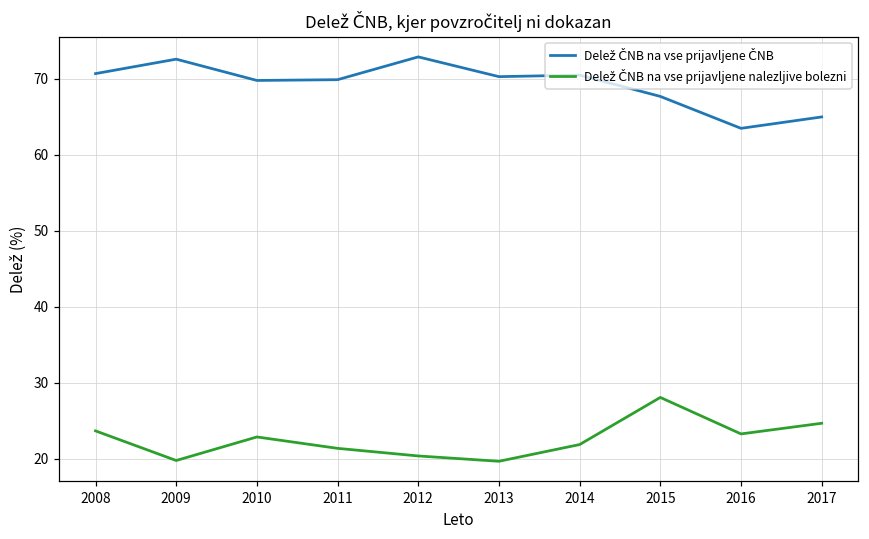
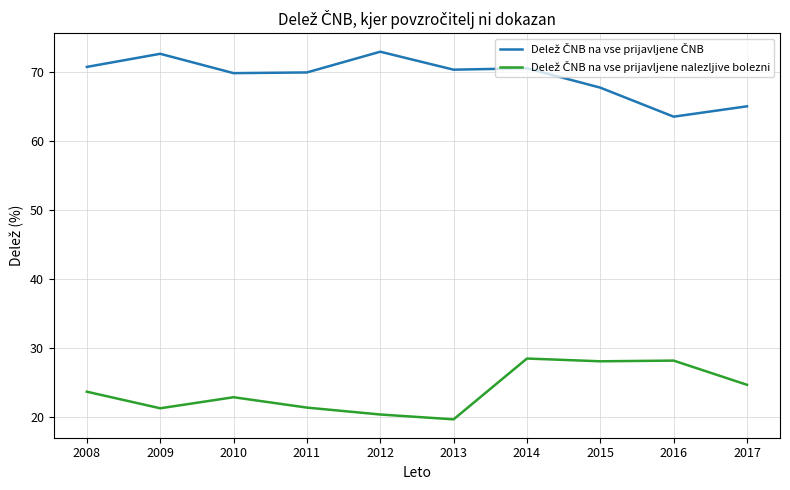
Delež ČNB na vse prijavljene nalezljive bolezni, 2009: 20 -> 21
Delež ČNB na vse prijavljene nalezljive bolezni, 2014: 22 -> 29
Delež ČNB na vse prijavljene nalezljive bolezni, 2016: 23 -> 28
